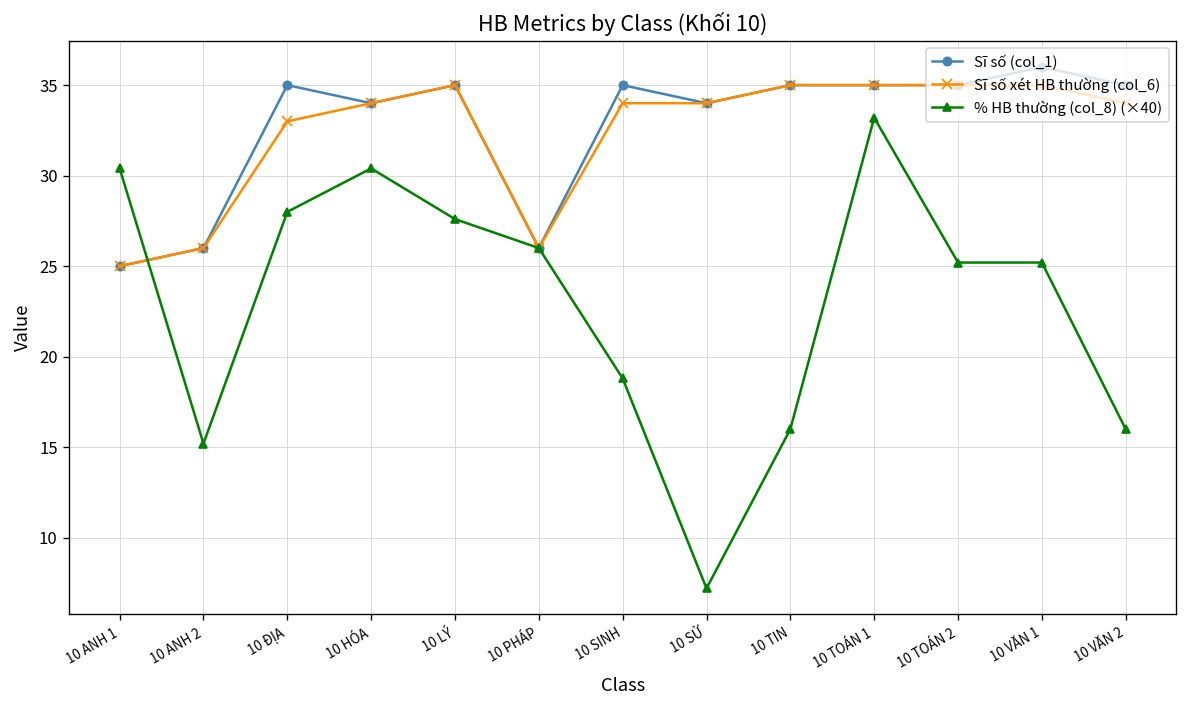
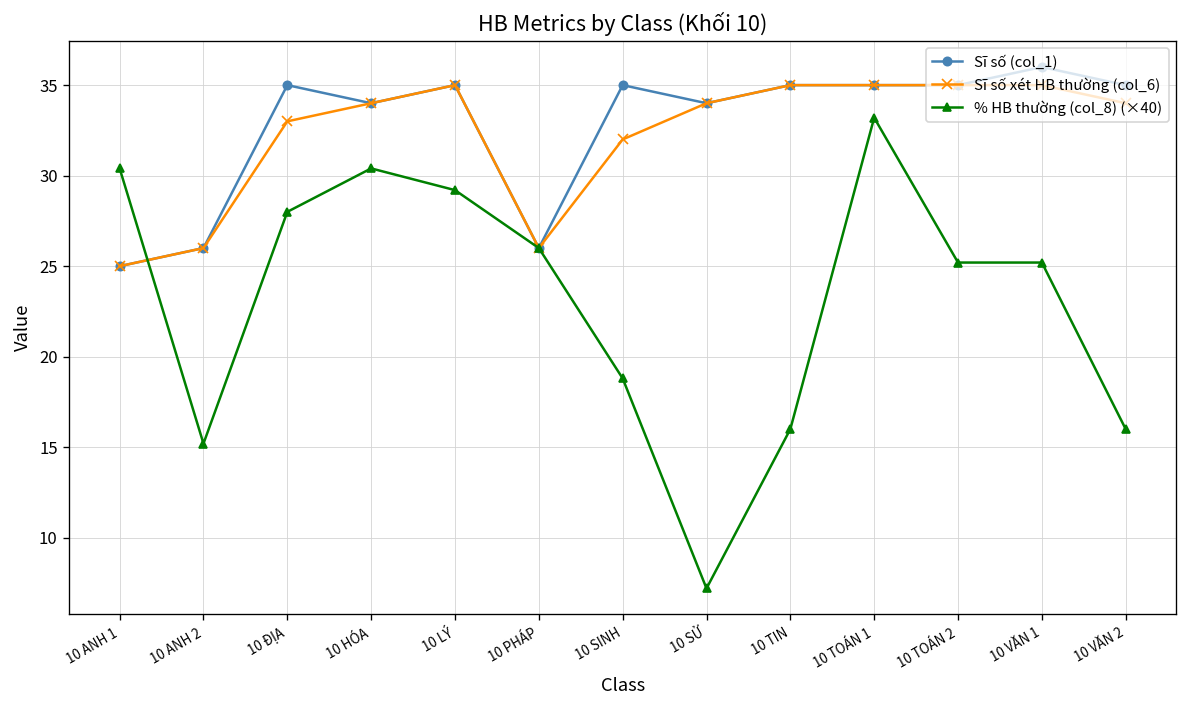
% HB thường (col_8) (×40), 10 LÝ: 27.6 -> 29.2
Sĩ số xét HB thường (col_6), 10 SINH: 34 -> 32
